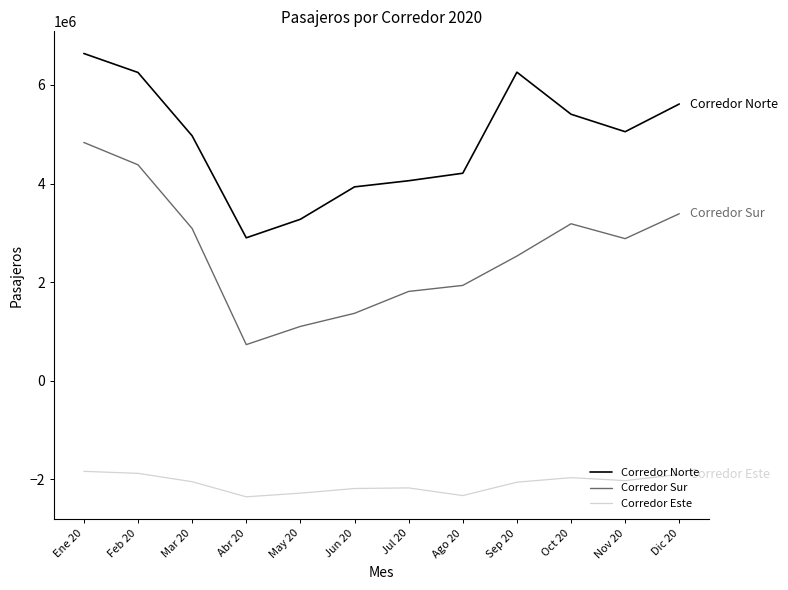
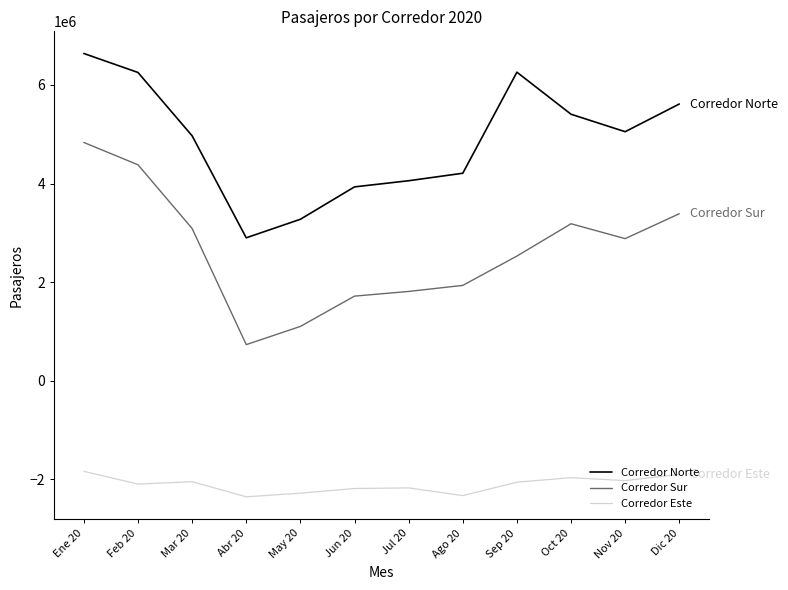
Corredor Este, Feb 20: -1900000 -> -2100000
Corredor Sur, Jun 20: 1400000 -> 1700000
